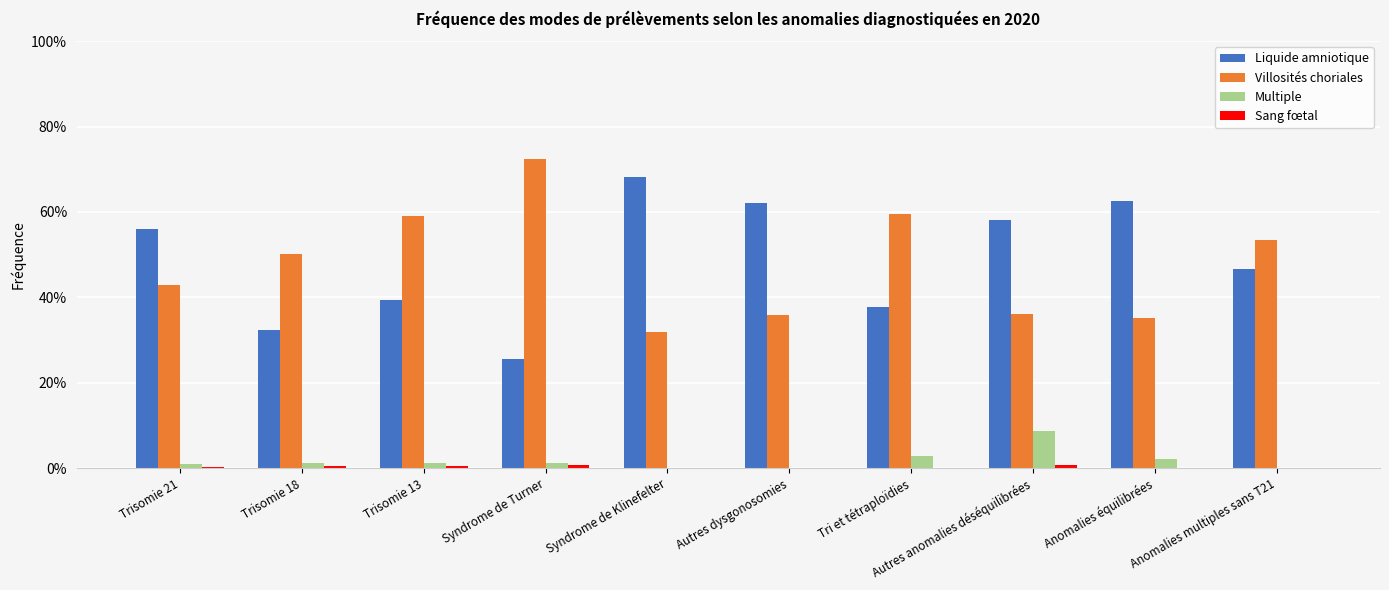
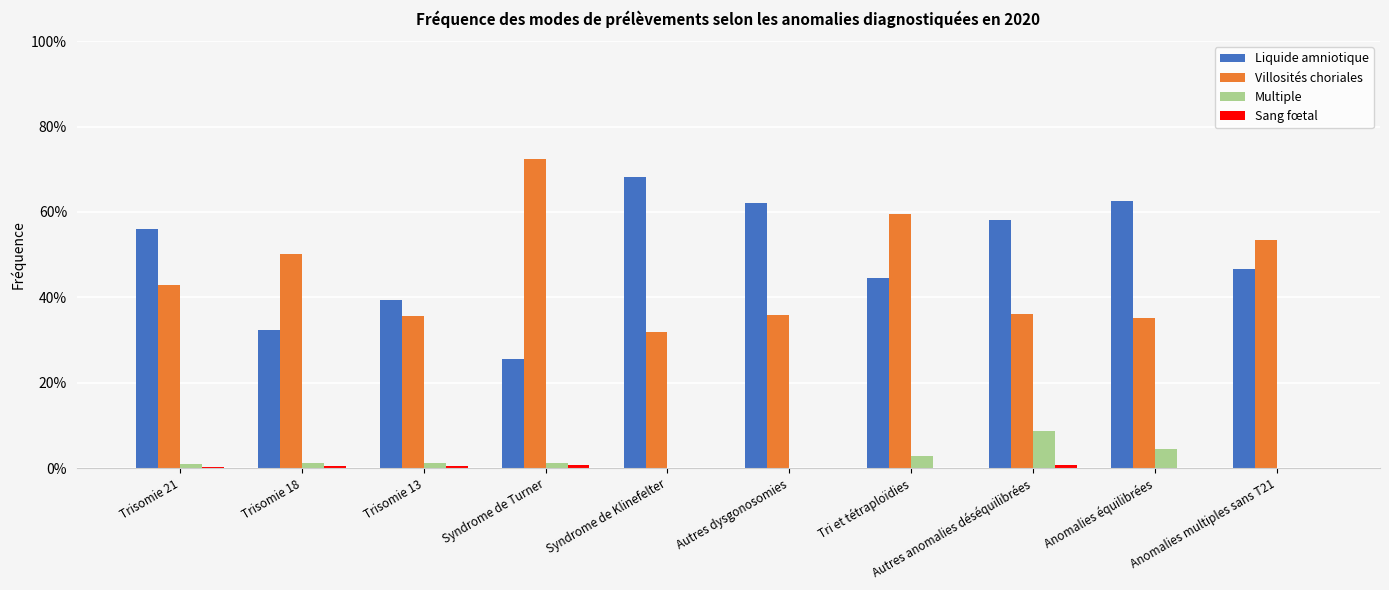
Villosités choriales, Trisomie 13: 59% -> 36%
Liquide amniotique, Tri et tétraploïdies: 38% -> 45%
Multiple, Anomalies équilibrées: 2% -> 4%
